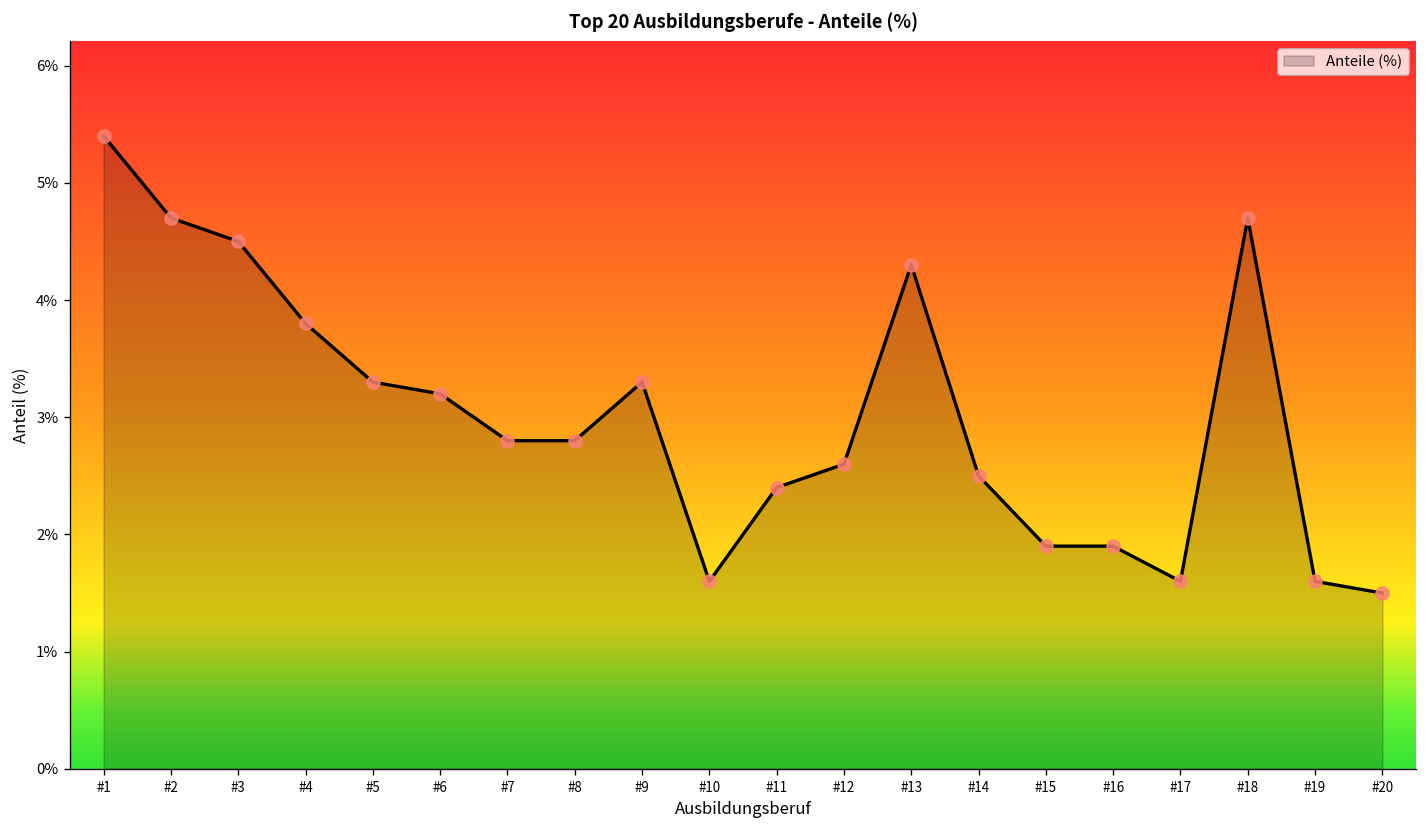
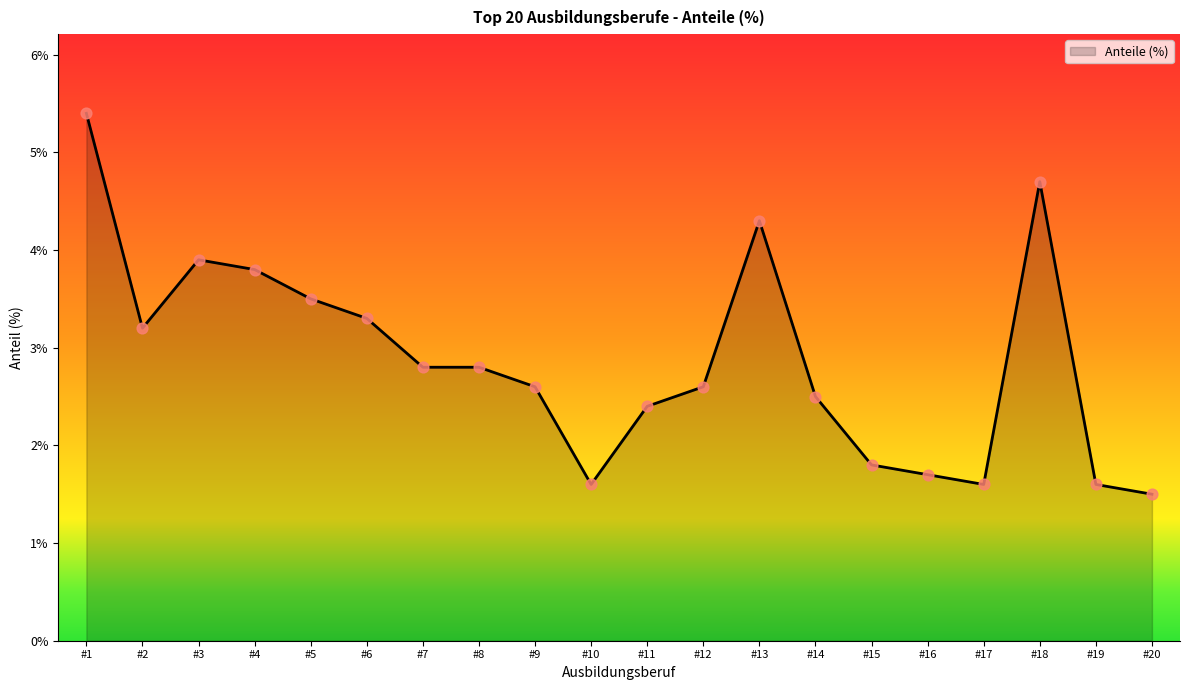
#2: 4.7% -> 3.2%
#3: 4.5% -> 3.9%
#5: 3.3% -> 3.5%
#6: 3.2% -> 3.3%
#9: 3.3% -> 2.6%
#15: 1.9% -> 1.8%
#16: 1.9% -> 1.7%
